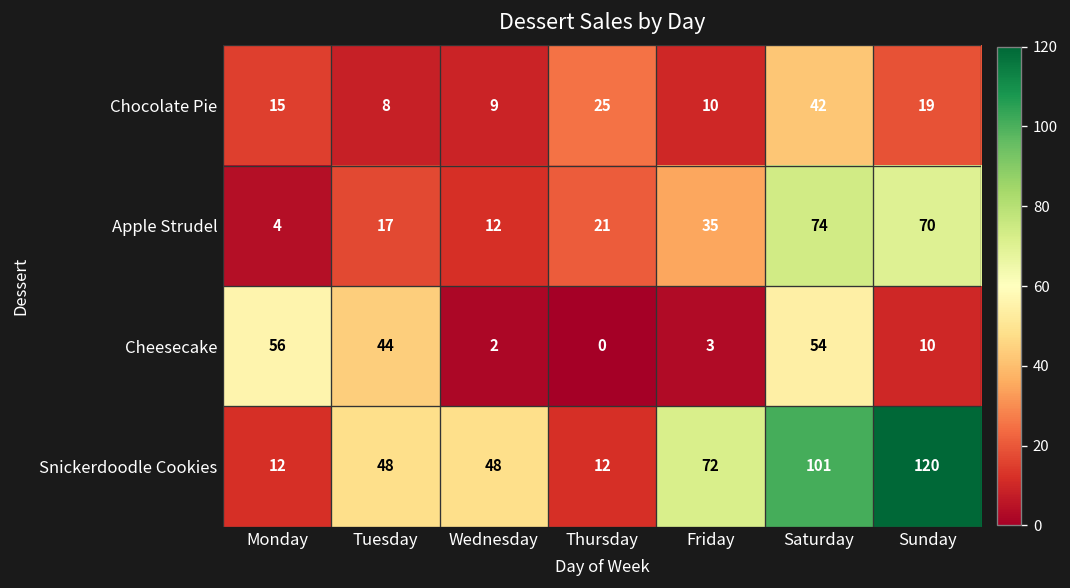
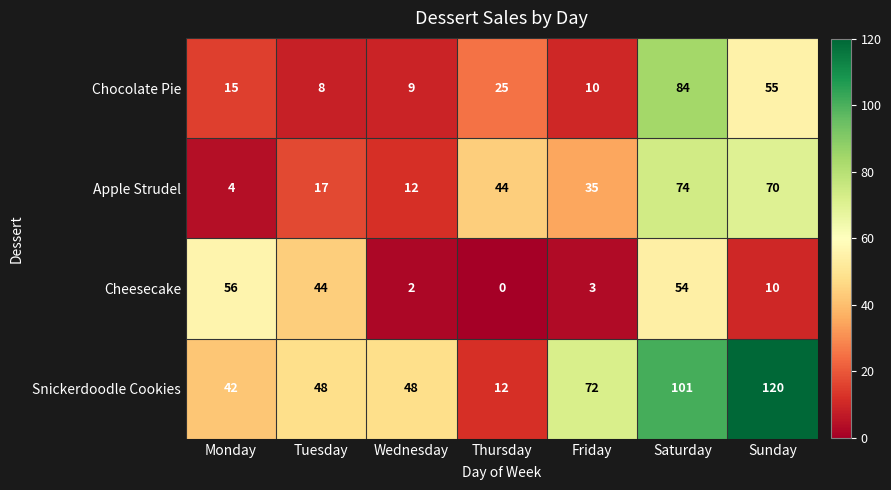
Chocolate Pie, Saturday: 42 -> 84
Chocolate Pie, Sunday: 19 -> 55
Apple Strudel, Thursday: 21 -> 44
Snickerdoodle Cookies, Monday: 12 -> 42
